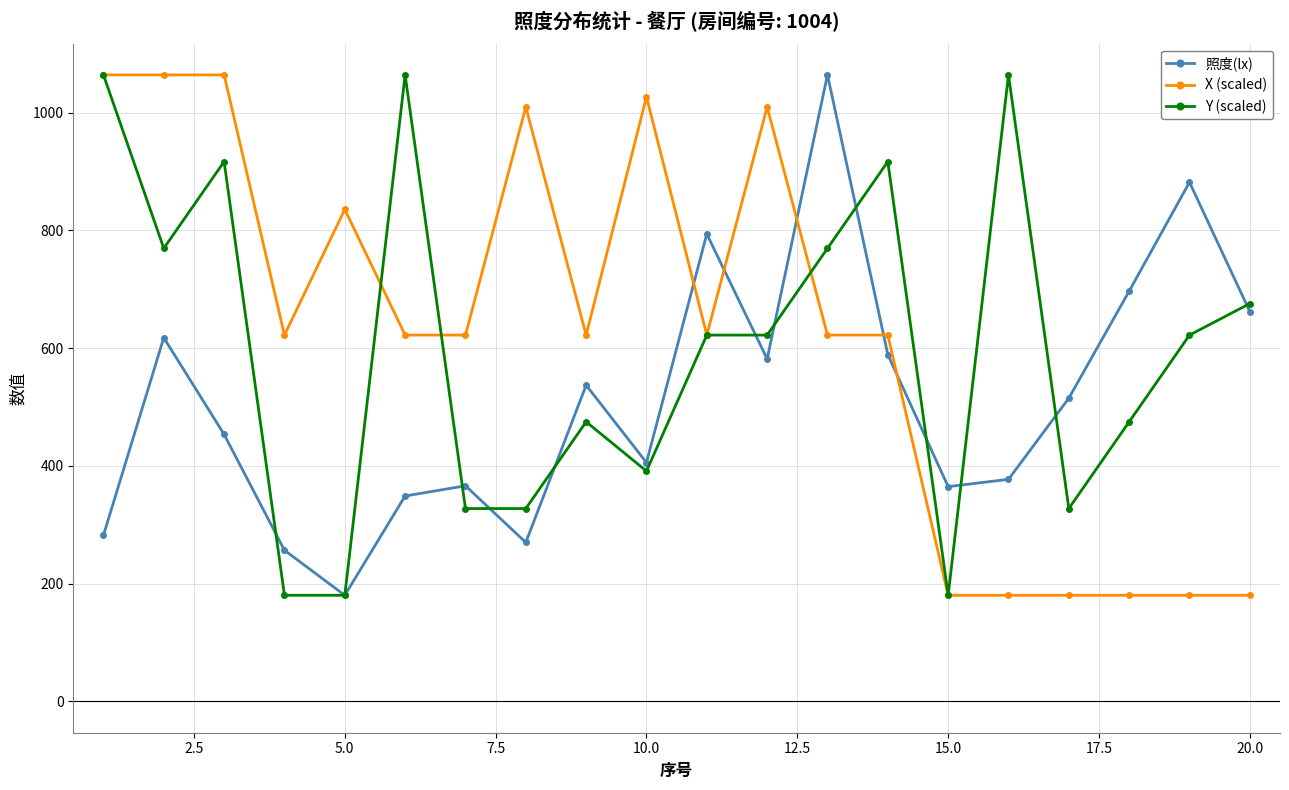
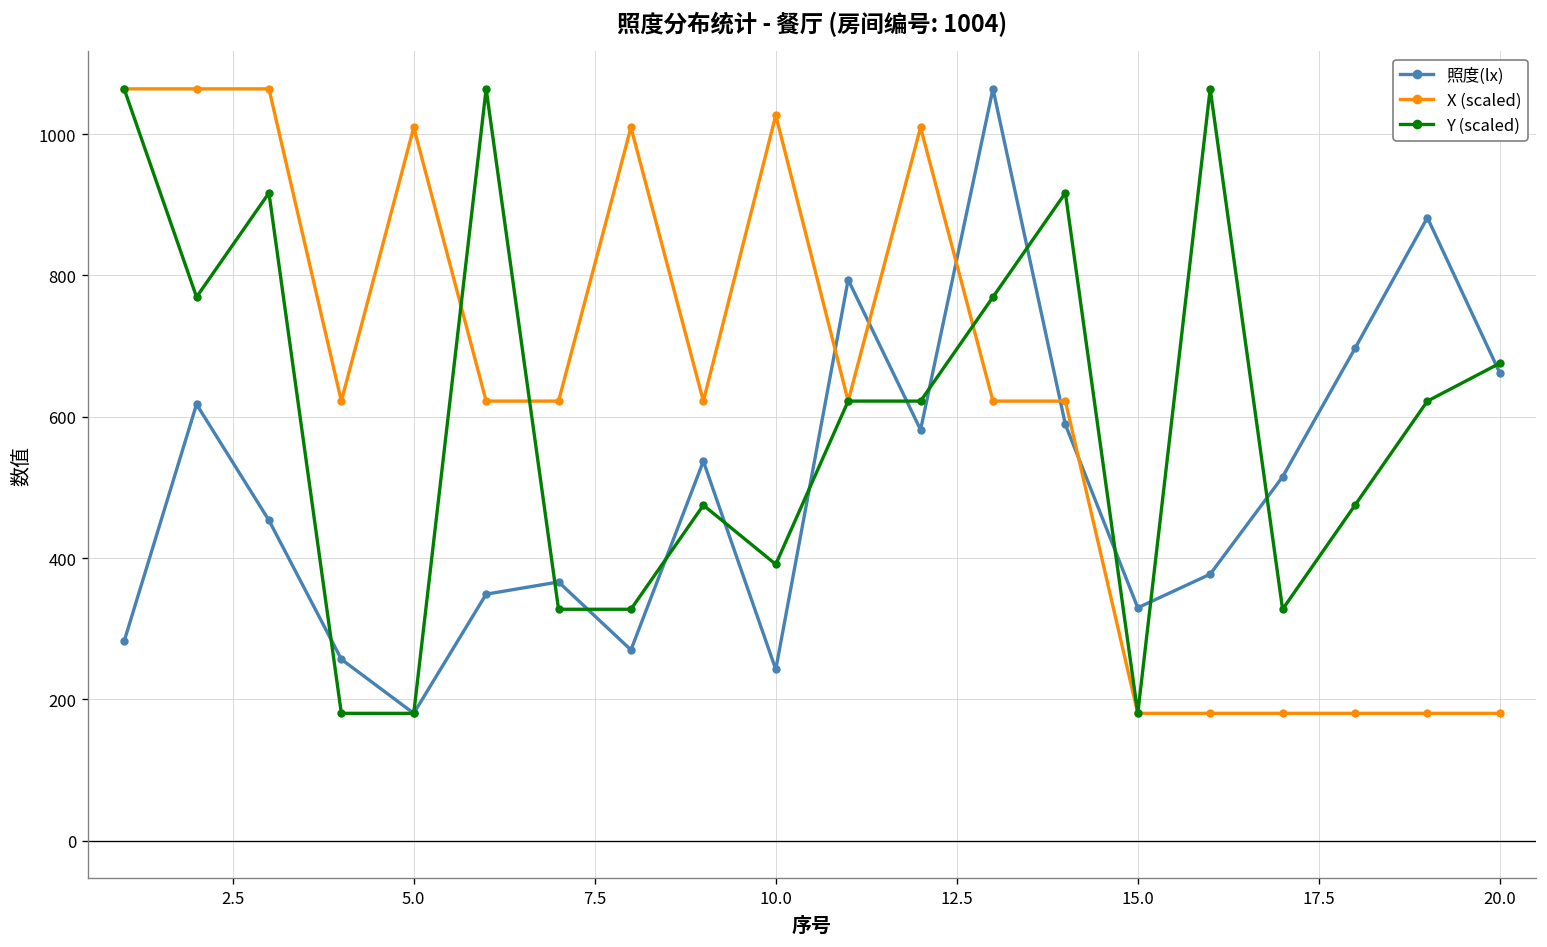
X (scaled), 5.0: 840 -> 1010
照度(lx), 10.0: 410 -> 240
照度(lx), 15.0: 360 -> 330
